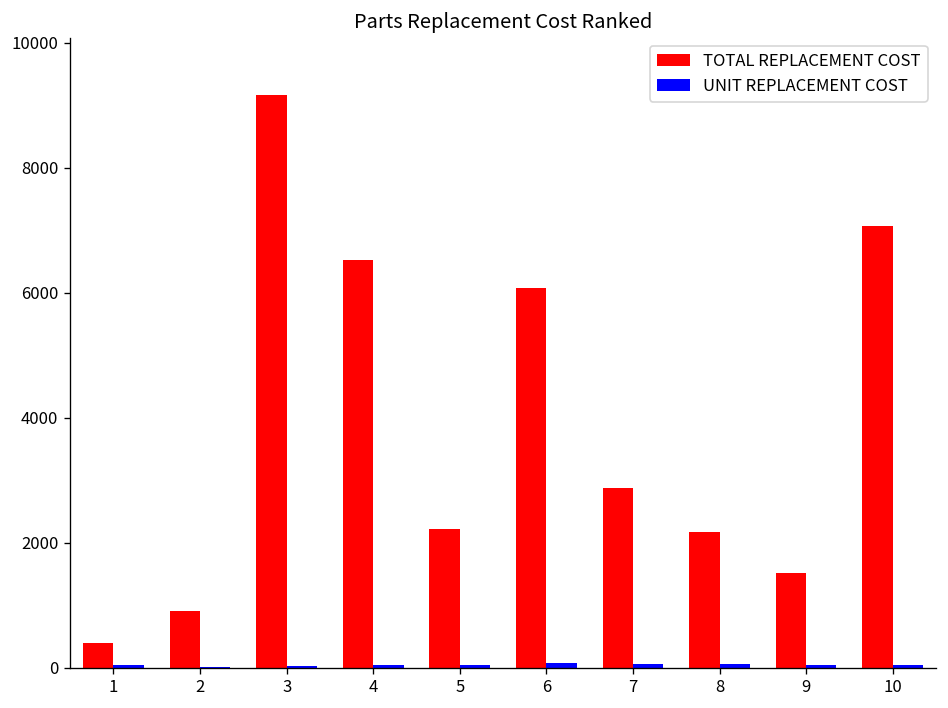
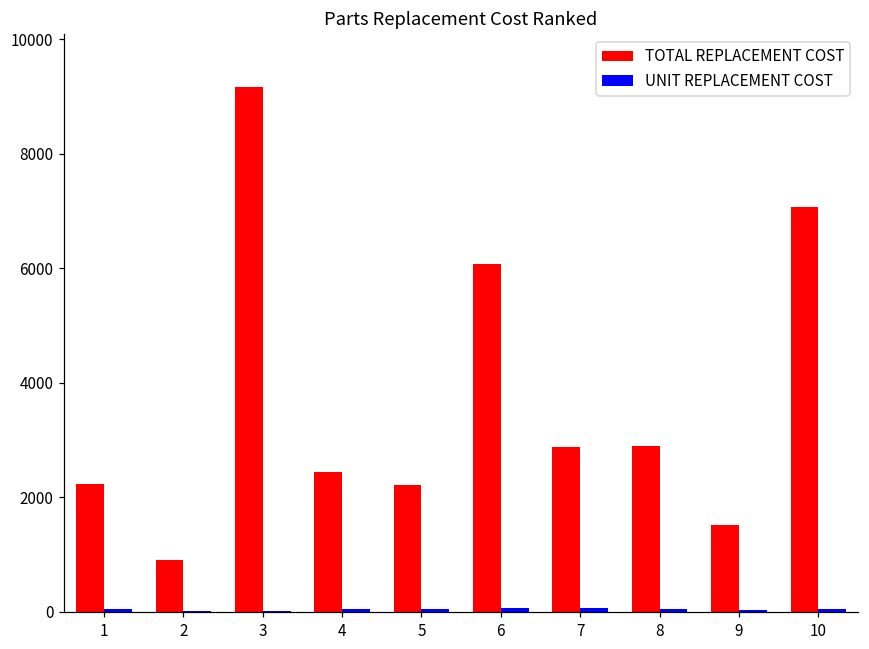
TOTAL REPLACEMENT COST, 1: 400 -> 2200
TOTAL REPLACEMENT COST, 4: 6500 -> 2500
TOTAL REPLACEMENT COST, 8: 2200 -> 2900
